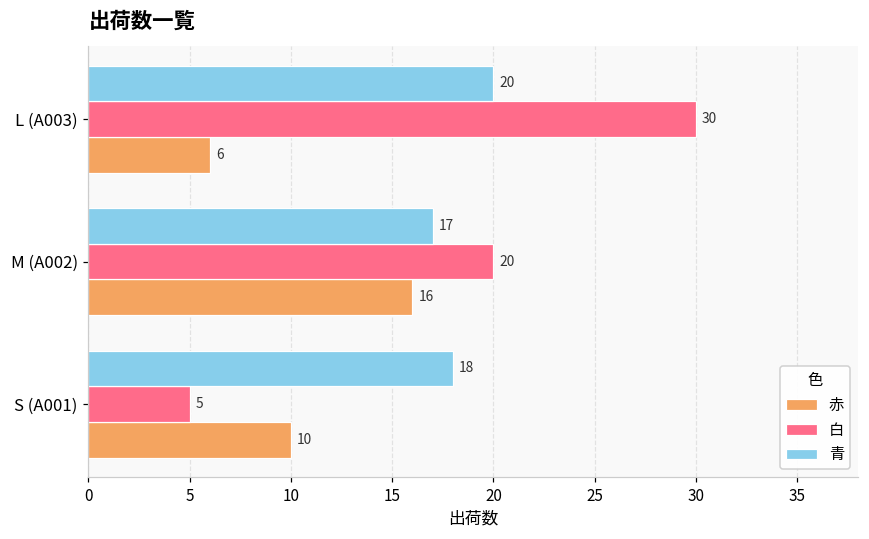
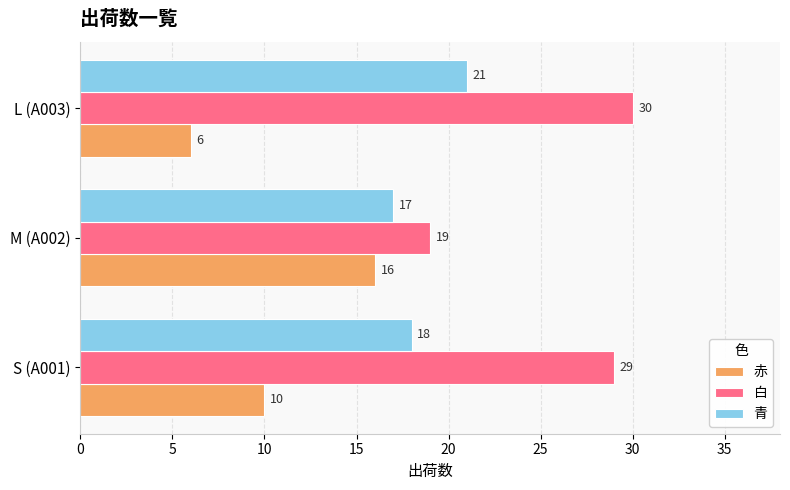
青, L (A003): 20 -> 21
白, M (A002): 20 -> 19
白, S (A001): 5 -> 29
